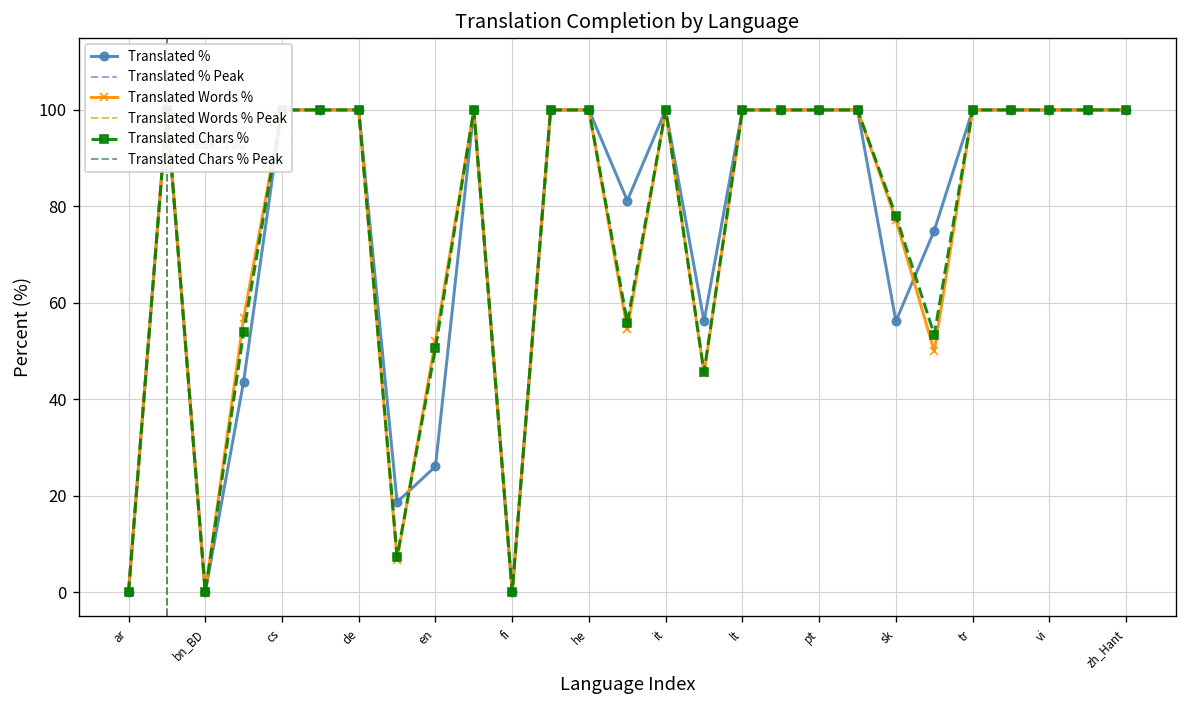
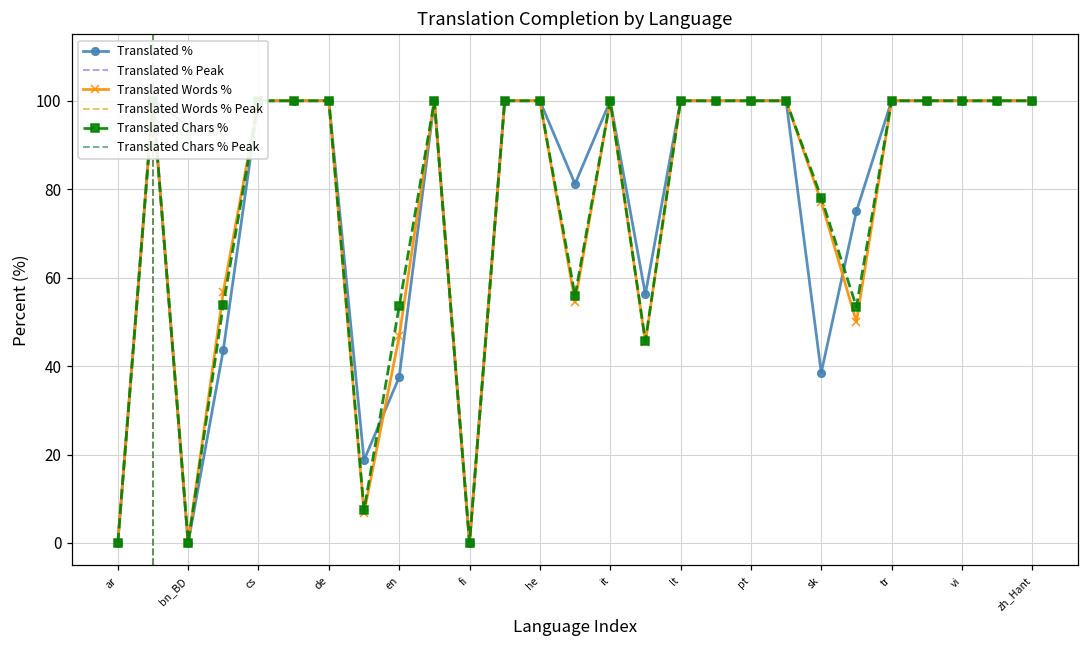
Translated %, en: 26 -> 38
Translated Words %, en: 52 -> 47
Translated Chars %, en: 51 -> 54
Translated %, sk: 56 -> 39
